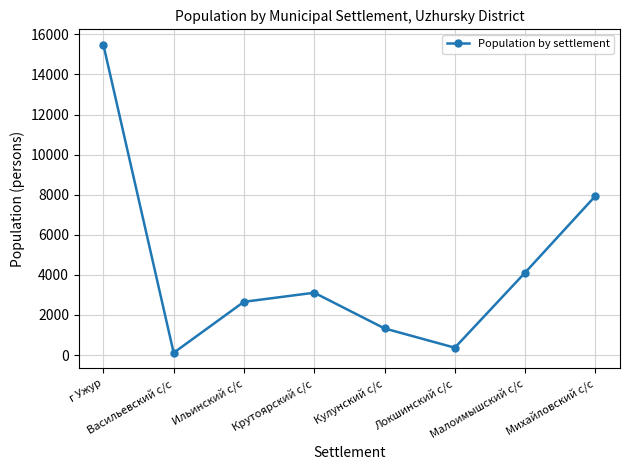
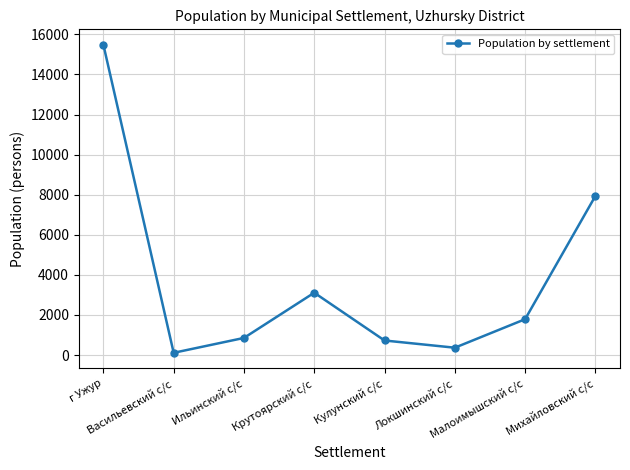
Ильинский с/с: 2700 -> 900
Кулунский с/с: 1300 -> 700
Малоимышский с/с: 4100 -> 1800
